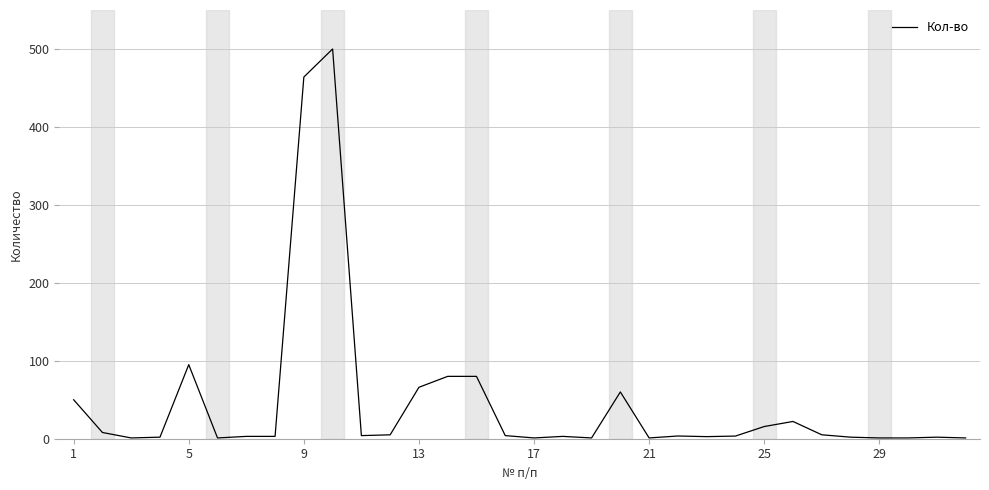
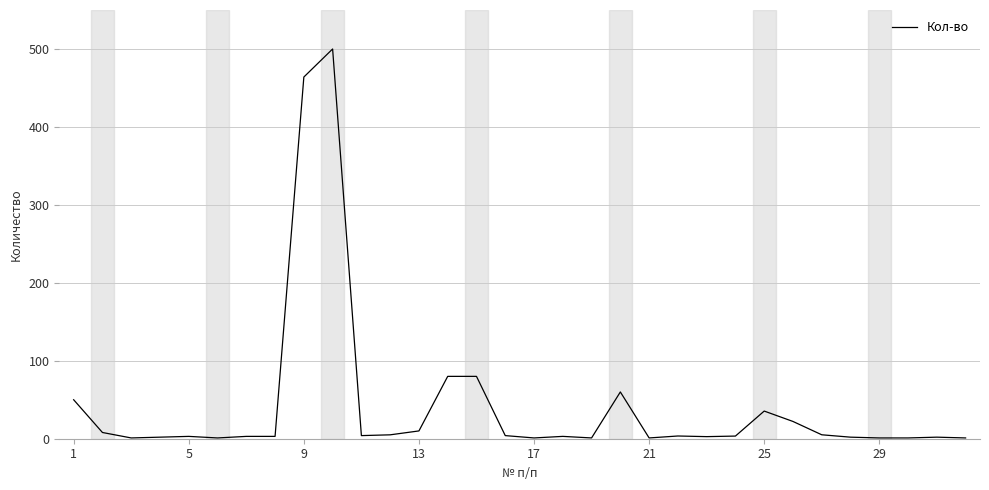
5: 100 -> 0
13: 70 -> 10
25: 20 -> 40
